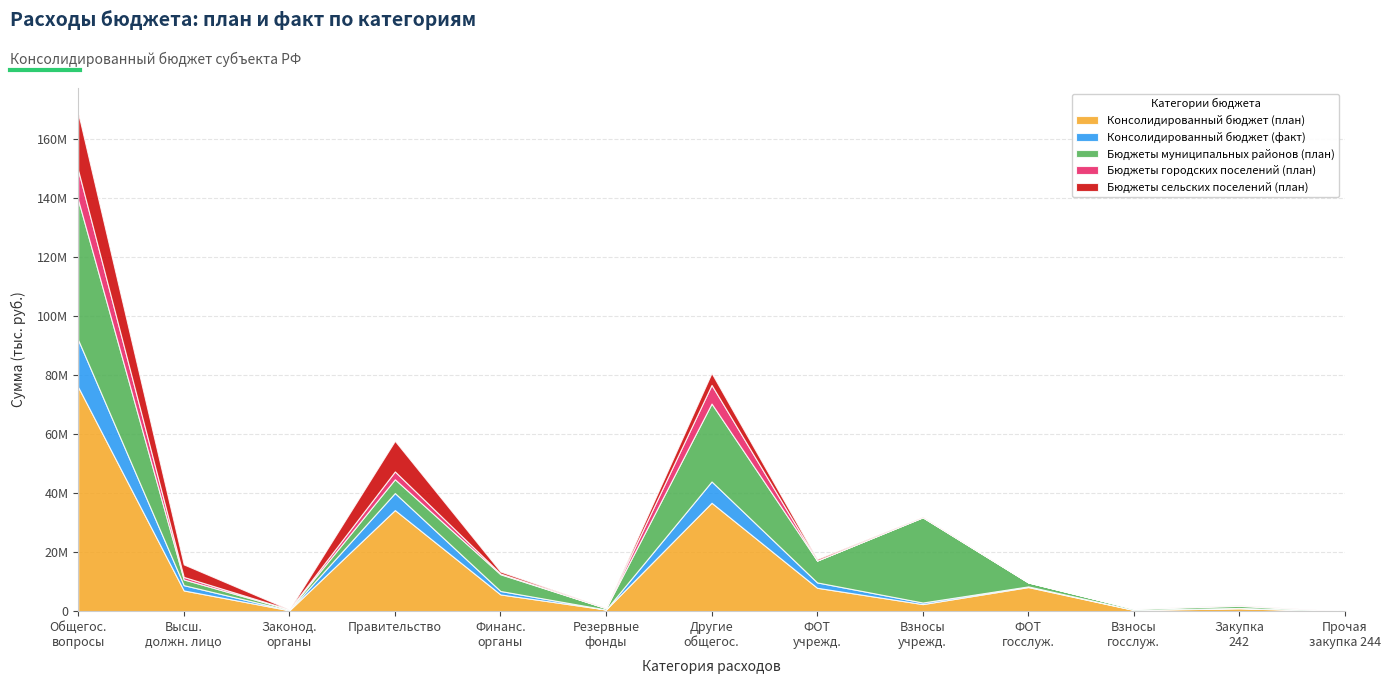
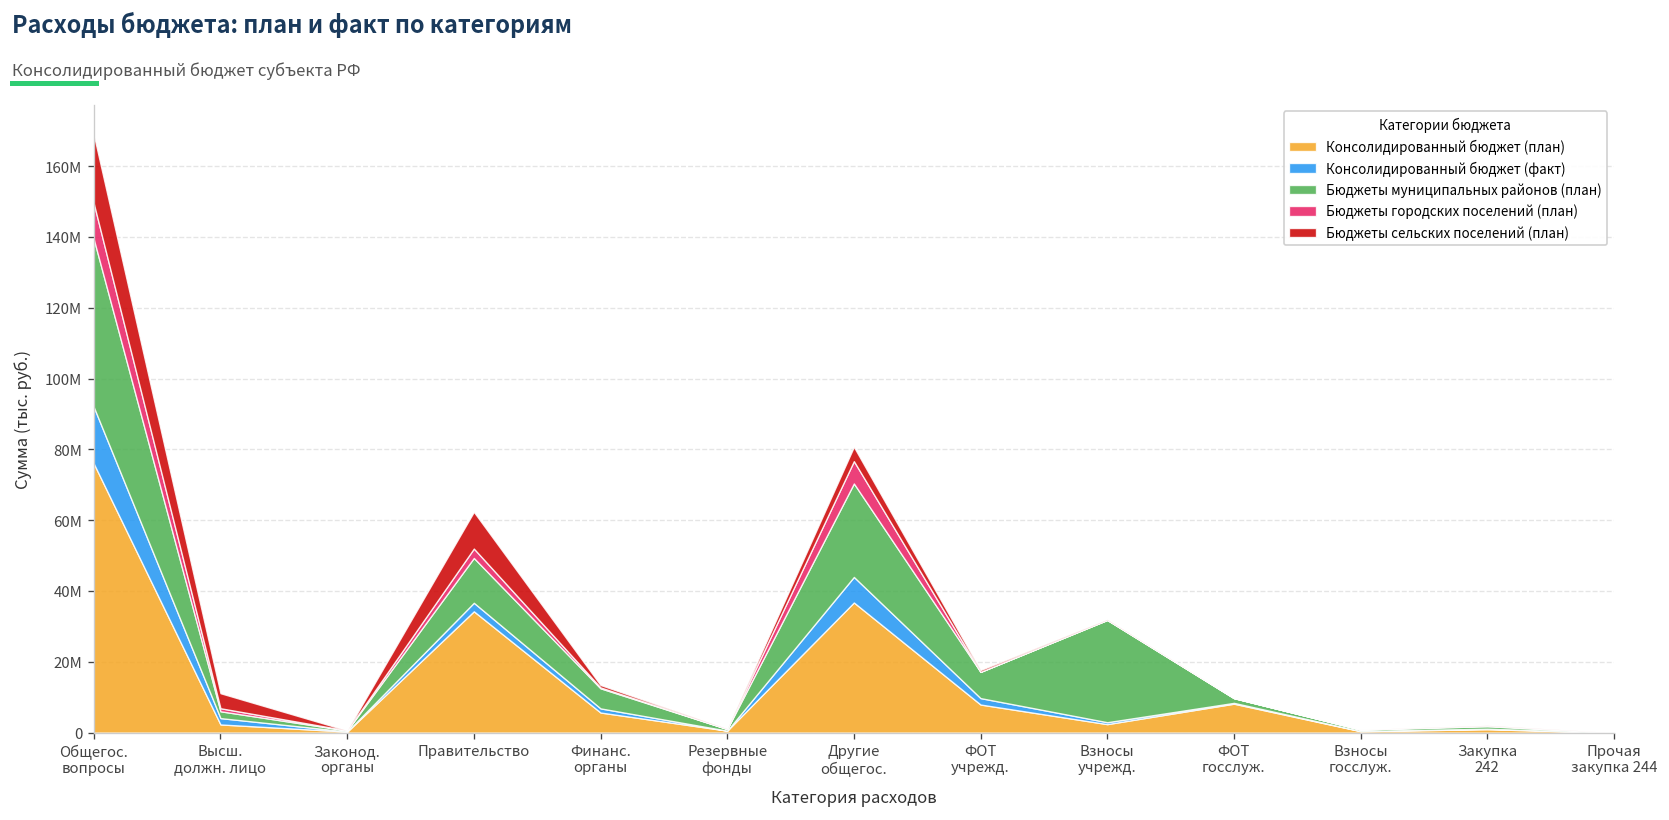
Консолидированный бюджет (план), Высш. должн. лицо: 7000000 -> 2000000
Консолидированный бюджет (факт), Правительство: 6000000 -> 2000000
Бюджеты муниципальных районов (план), Правительство: 5000000 -> 13000000
